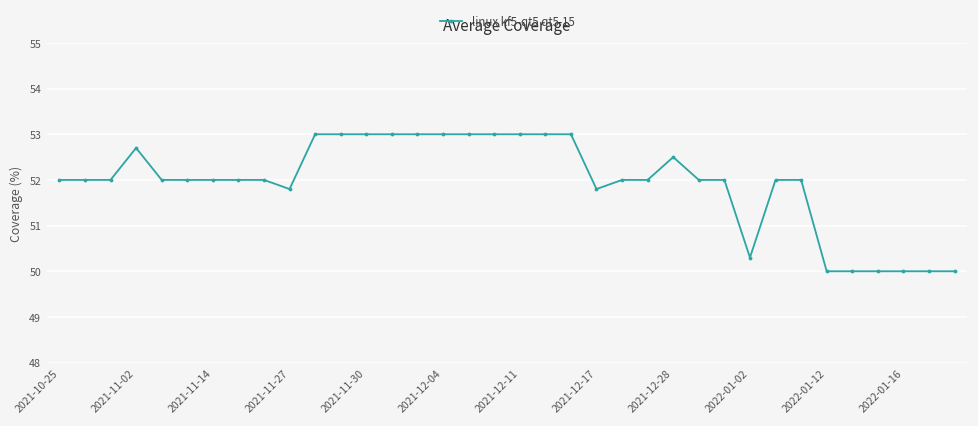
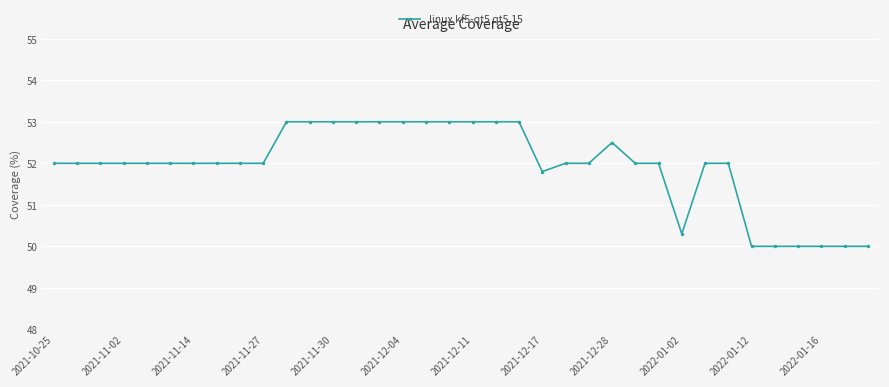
2021-11-02: 52.7 -> 52.0
2021-11-27: 51.8 -> 52.0
